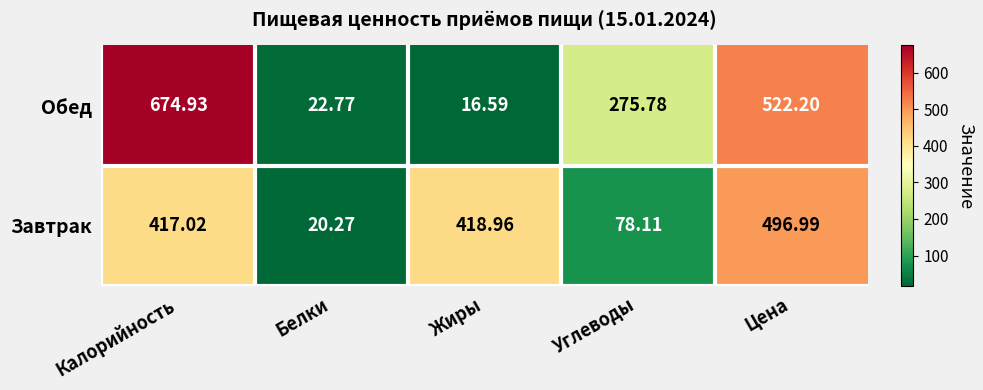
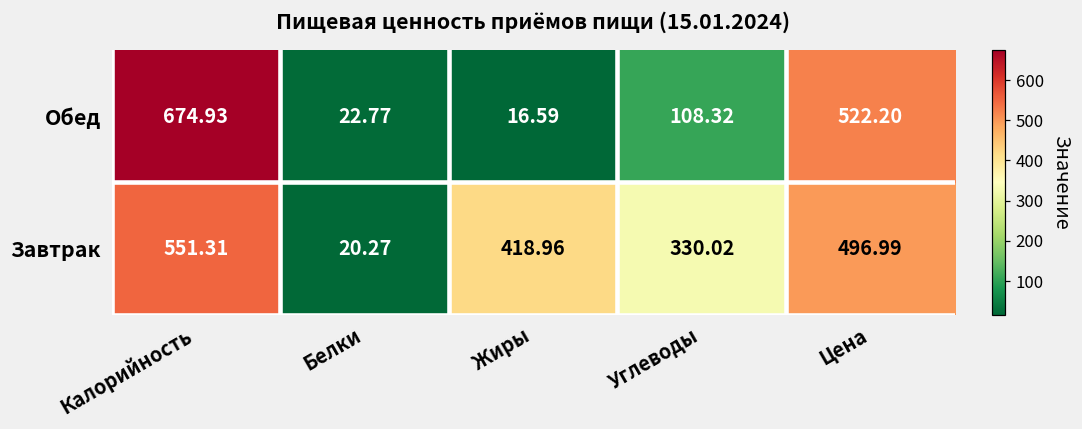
Обед, Углеводы: 275.78 -> 108.32
Завтрак, Калорийность: 417.02 -> 551.31
Завтрак, Углеводы: 78.11 -> 330.02
